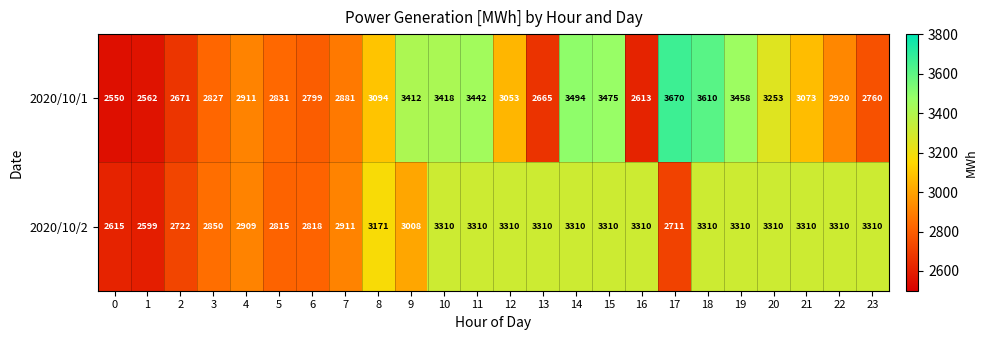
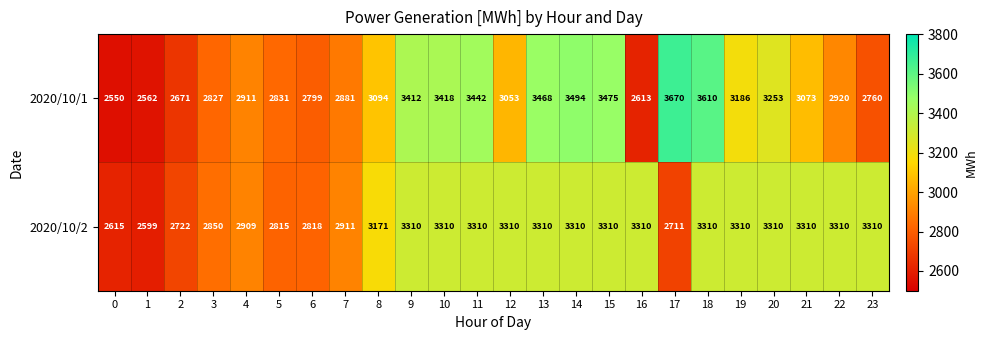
2020/10/1, 13: 2665 -> 3468
2020/10/1, 19: 3458 -> 3186
2020/10/2, 9: 3008 -> 3310
